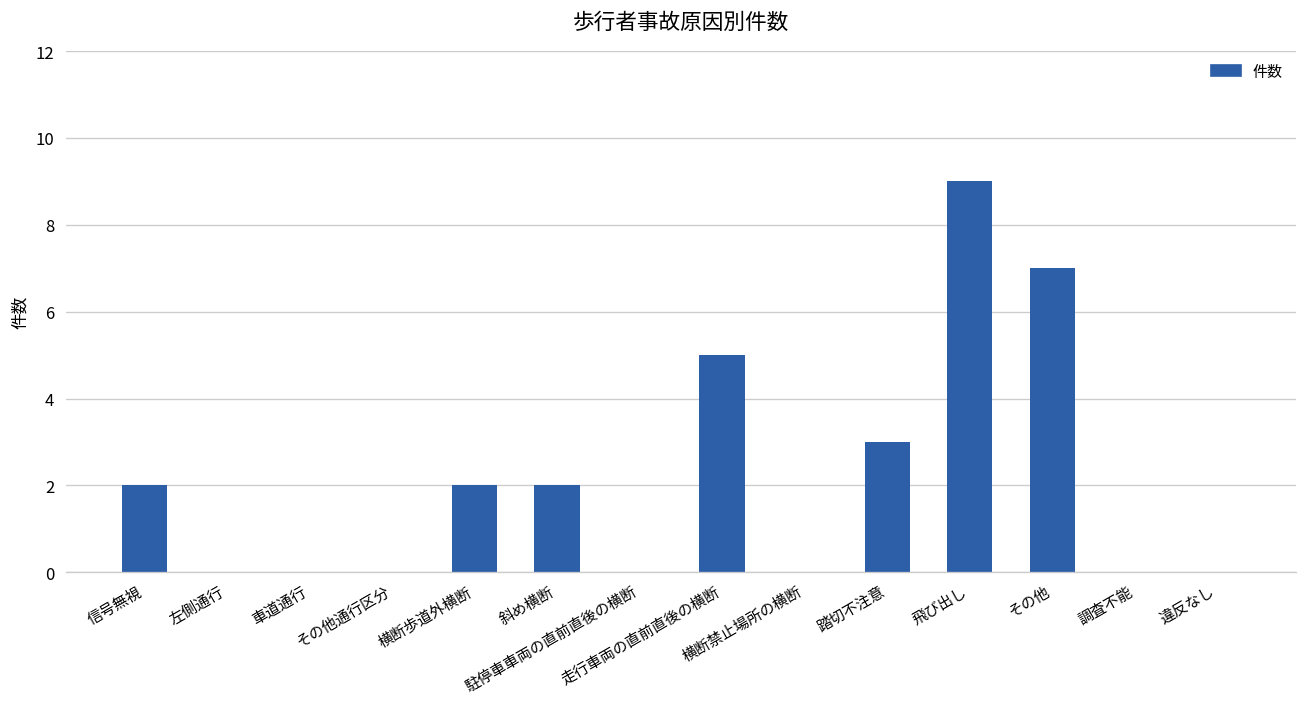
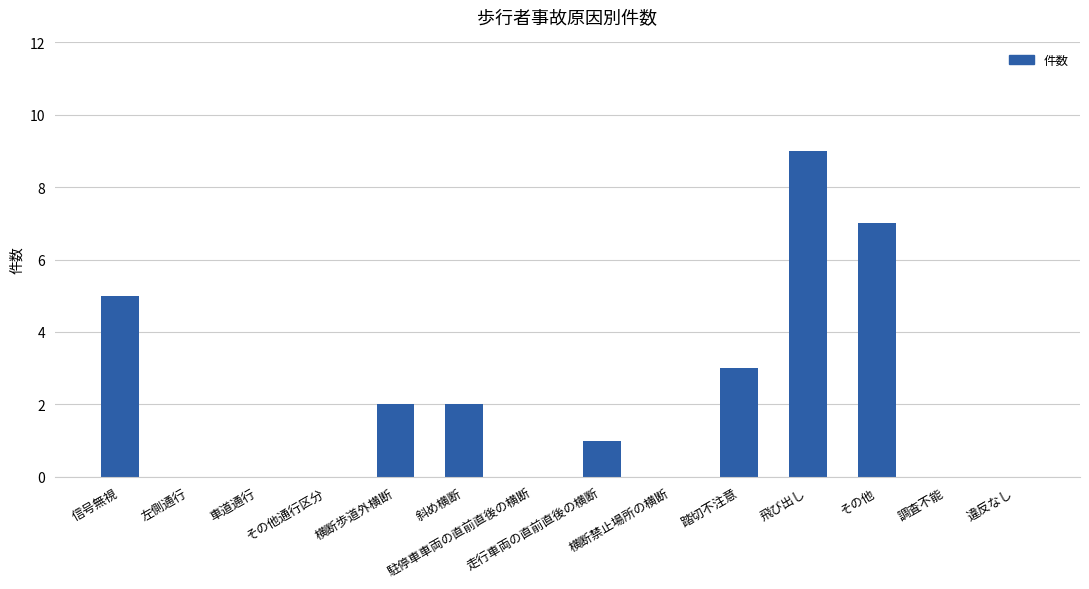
信号無視: 2 -> 5
走行車両の直前直後の横断: 5 -> 1
